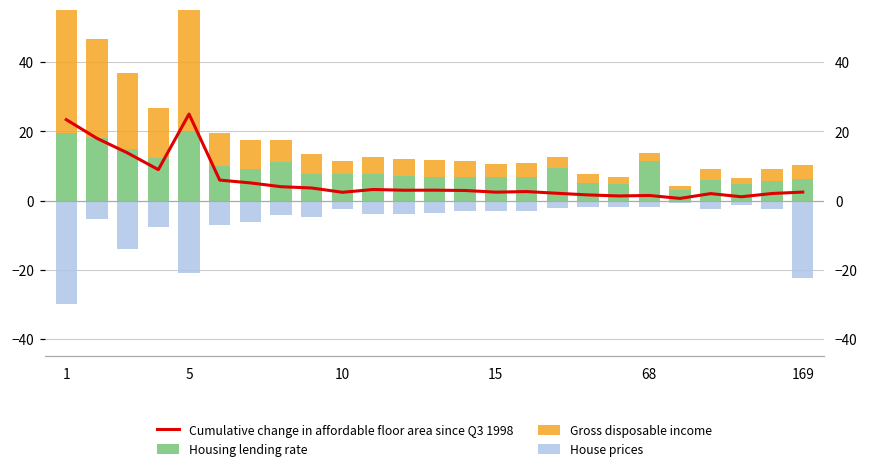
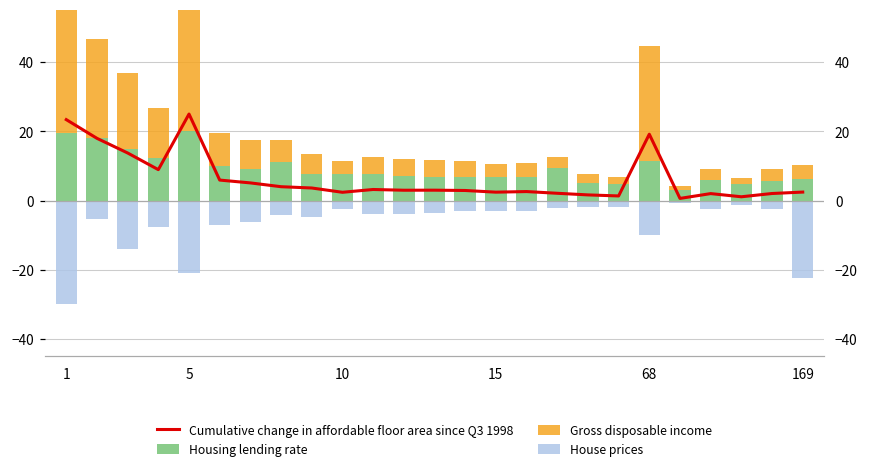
Gross disposable income, 68: 2 -> 33
House prices, 68: -2 -> -10
Cumulative change in affordable floor area since Q3 1998, 68: 1 -> 19
